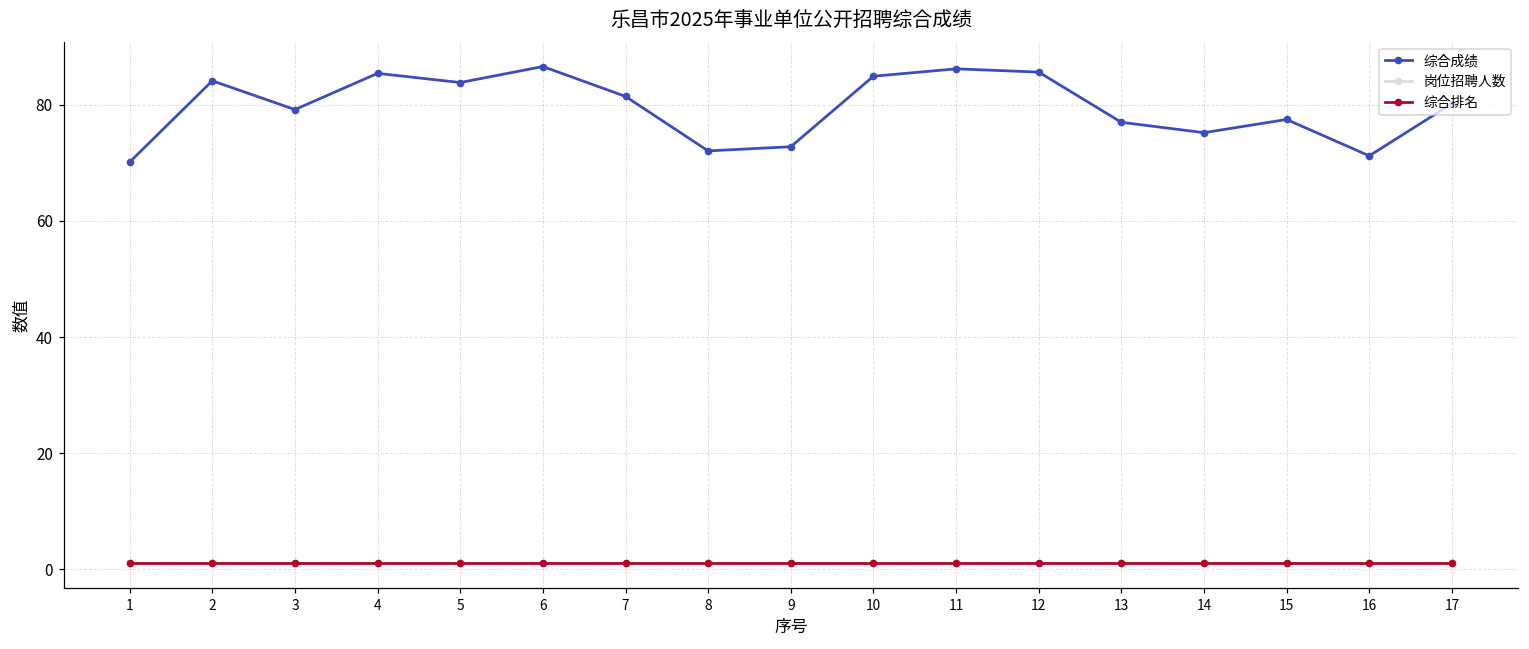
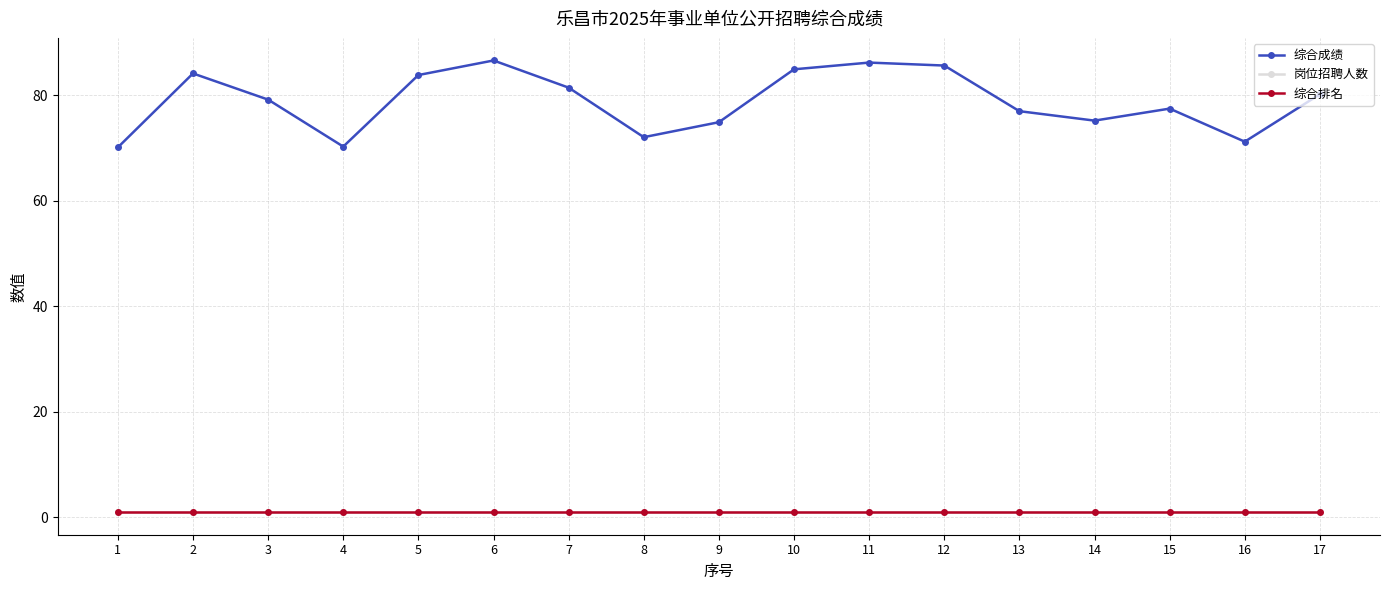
综合成绩, 4: 85 -> 70
综合成绩, 9: 73 -> 75
